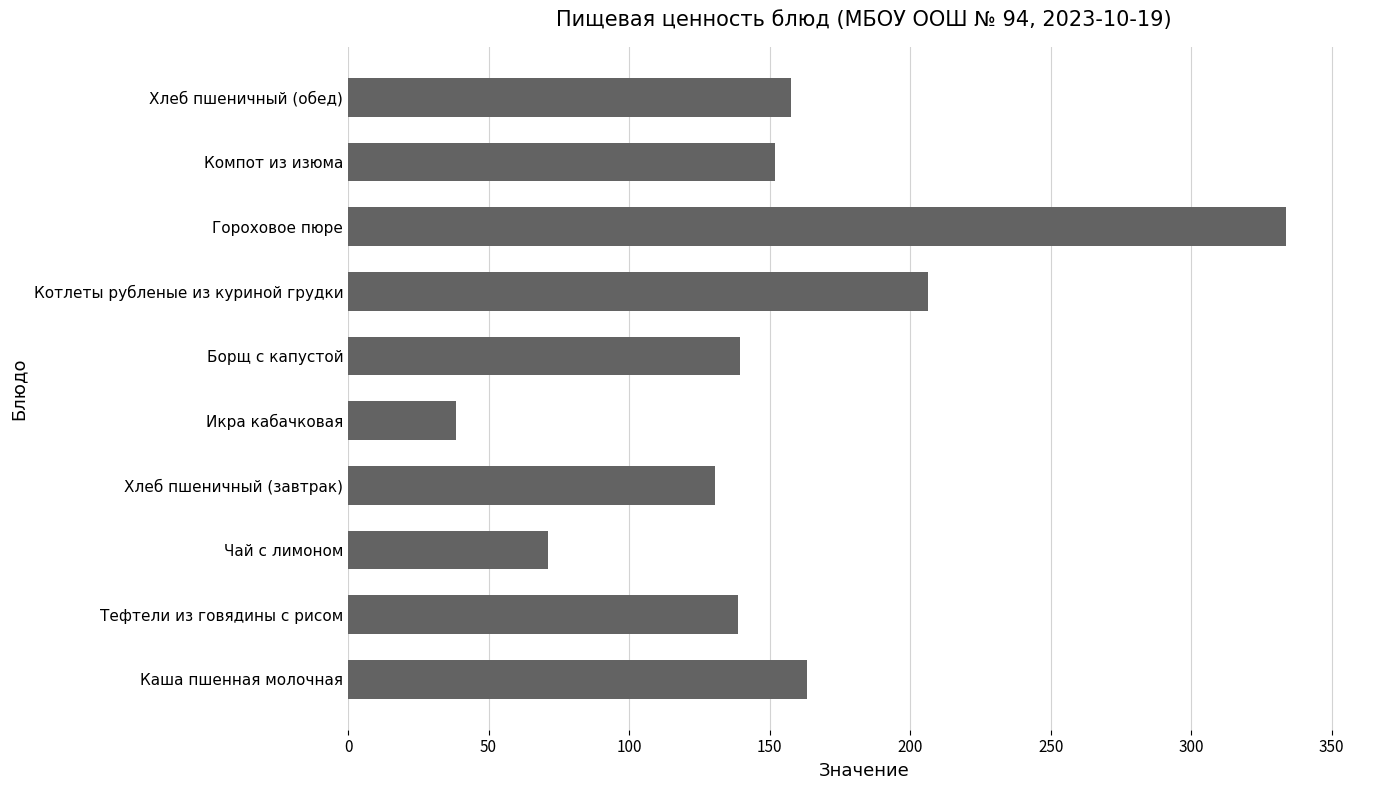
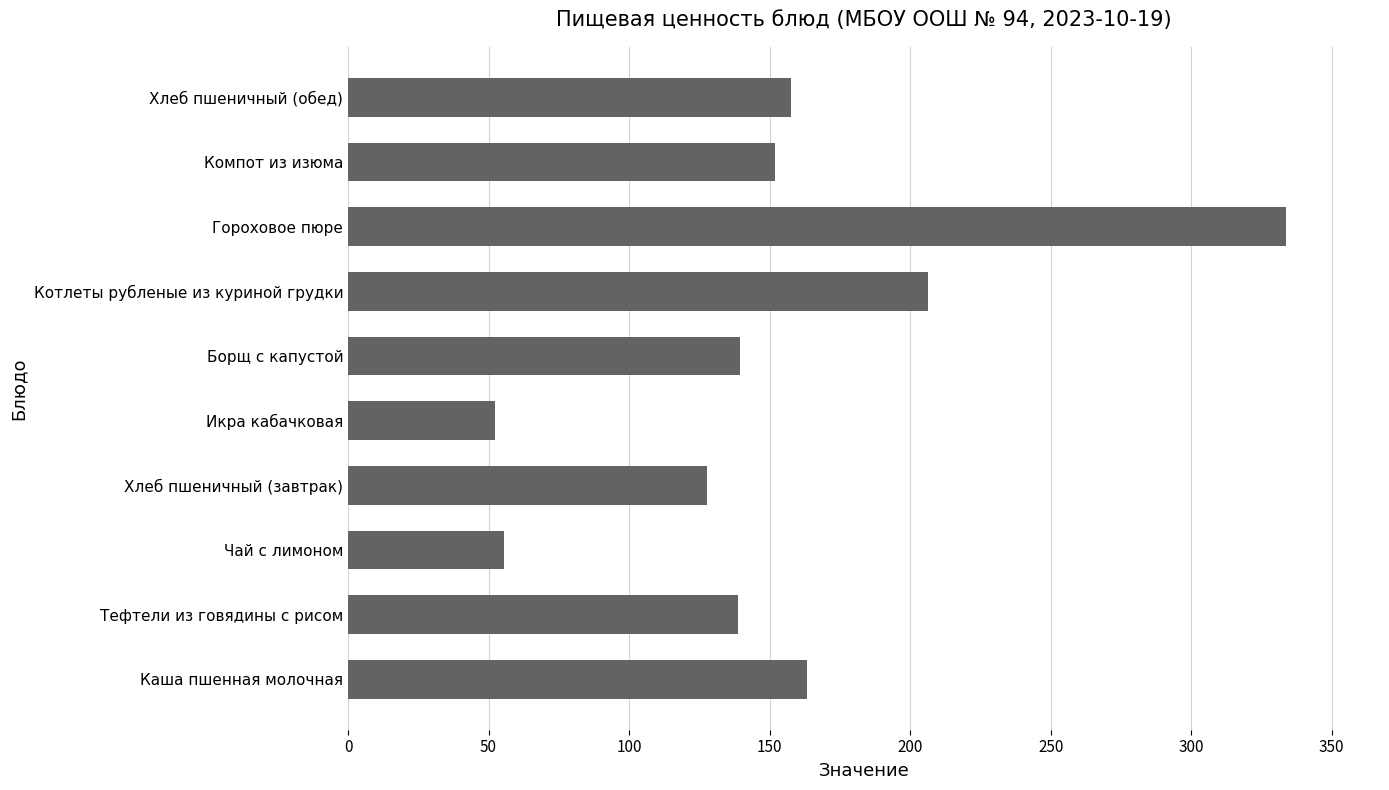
Икра кабачковая: 38 -> 52
Хлеб пшеничный (завтрак): 131 -> 128
Чай с лимоном: 71 -> 56
